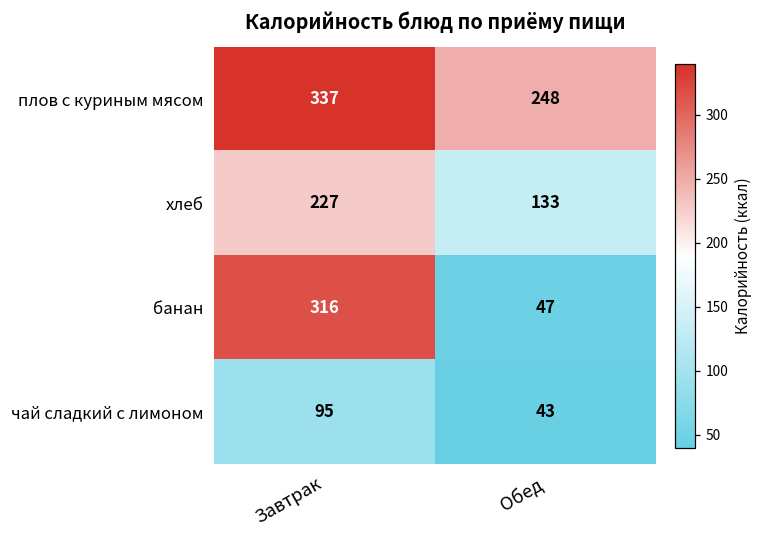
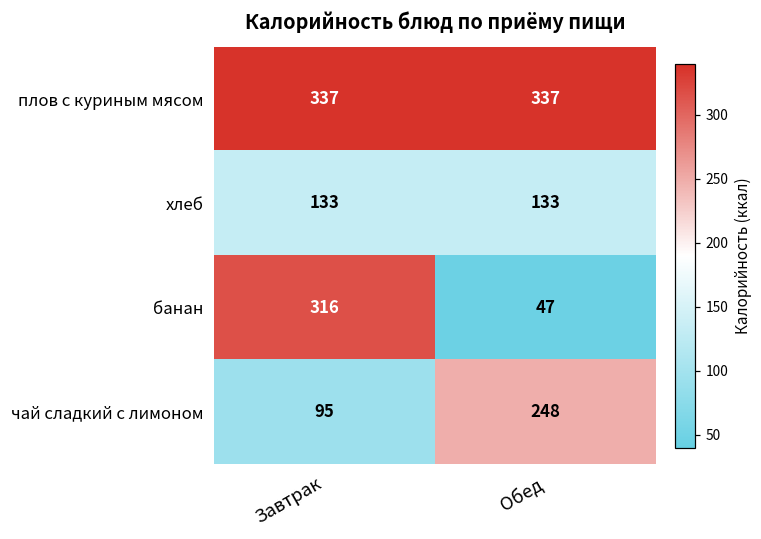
плов с куриным мясом, Обед: 248 -> 337
хлеб, Завтрак: 227 -> 133
чай сладкий с лимоном, Обед: 43 -> 248
